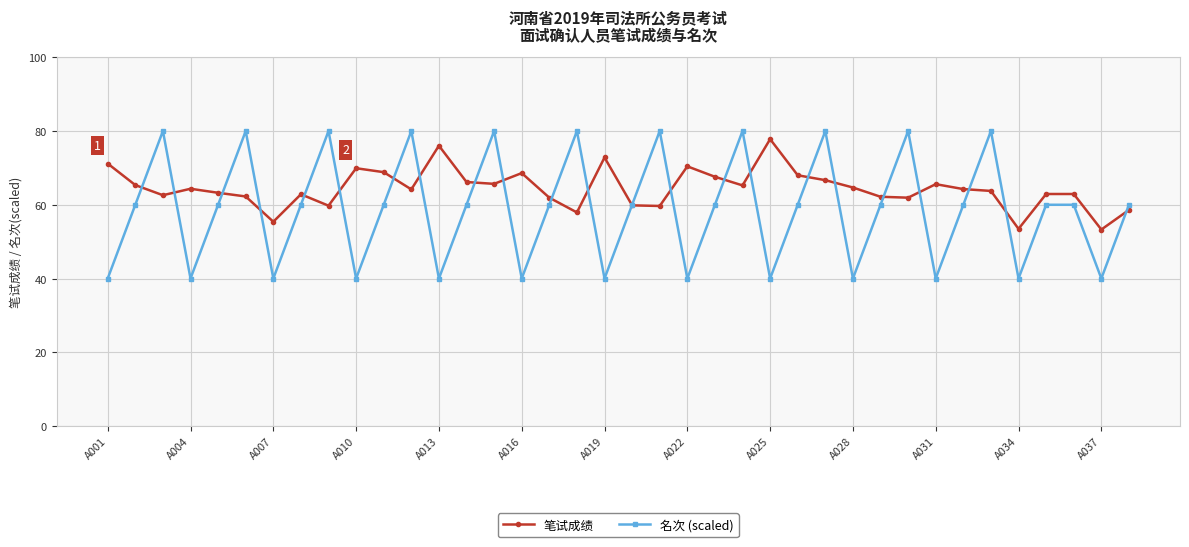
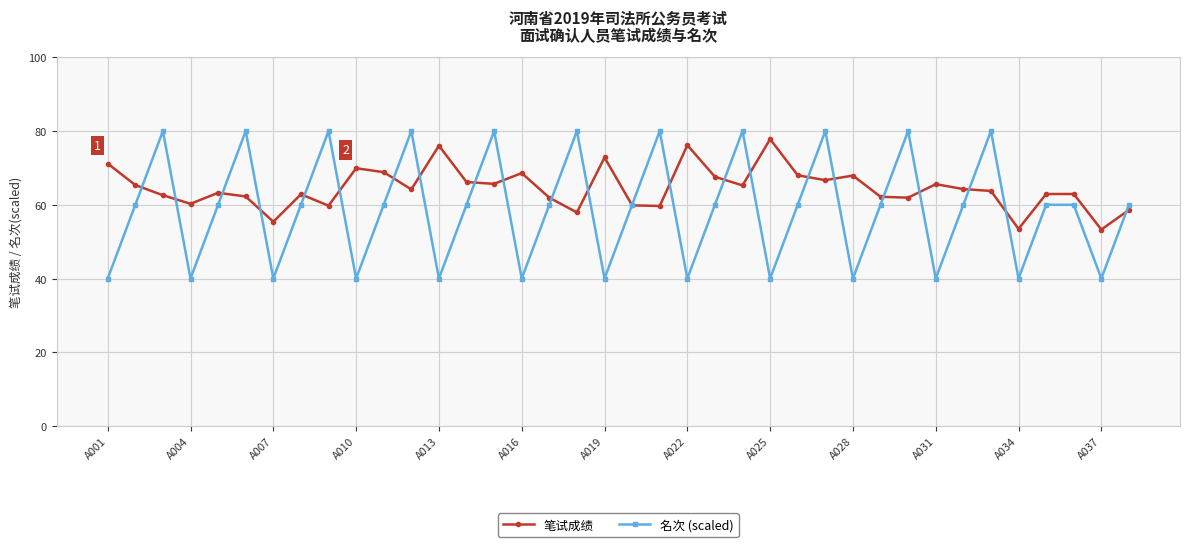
笔试成绩, A004: 64 -> 60
笔试成绩, A022: 70 -> 76
笔试成绩, A028: 65 -> 68
